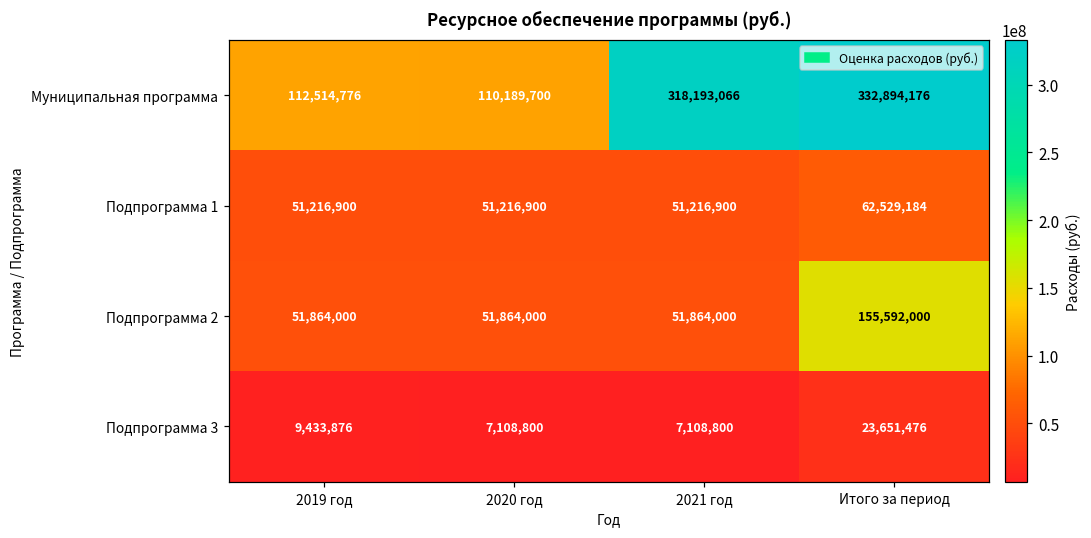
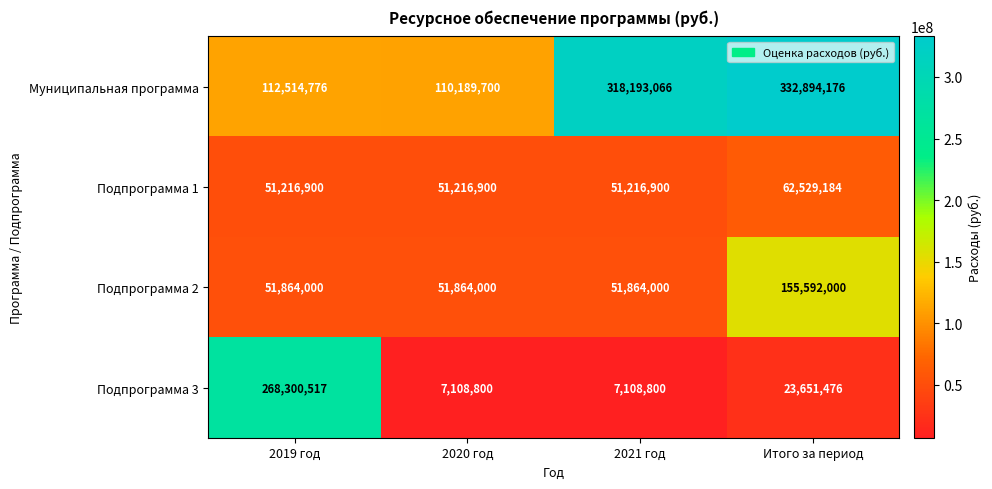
Подпрограмма 3, 2019 год: 9,433,876 -> 268,300,517
